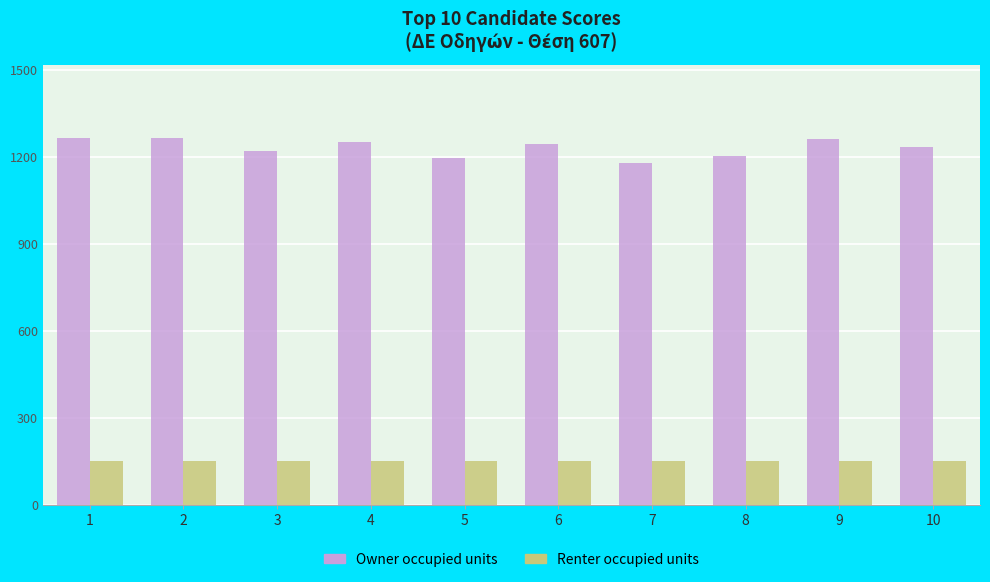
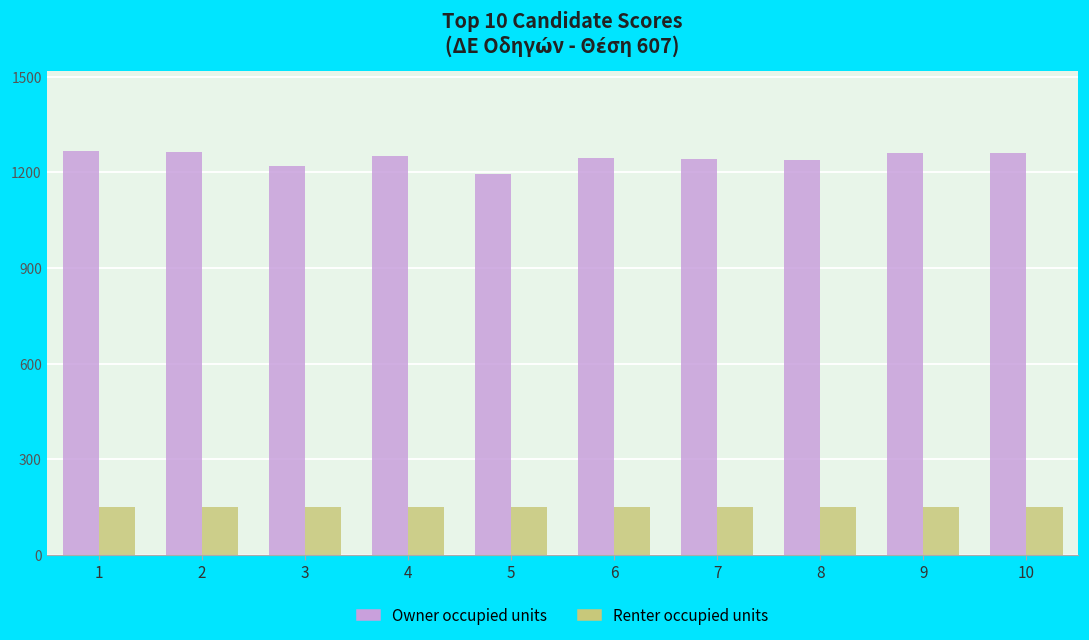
Owner occupied units, 7: 1180 -> 1240
Owner occupied units, 8: 1200 -> 1240
Owner occupied units, 10: 1230 -> 1260
